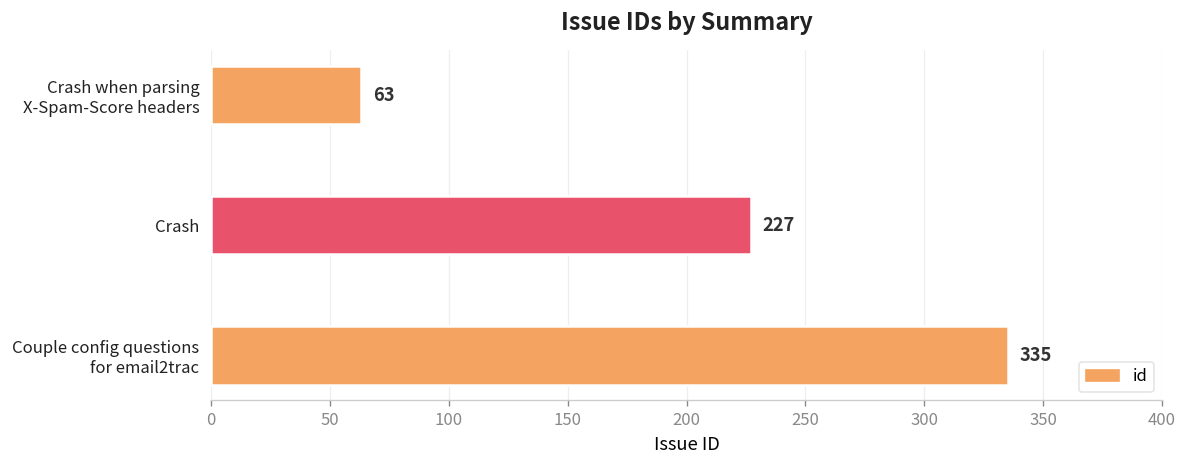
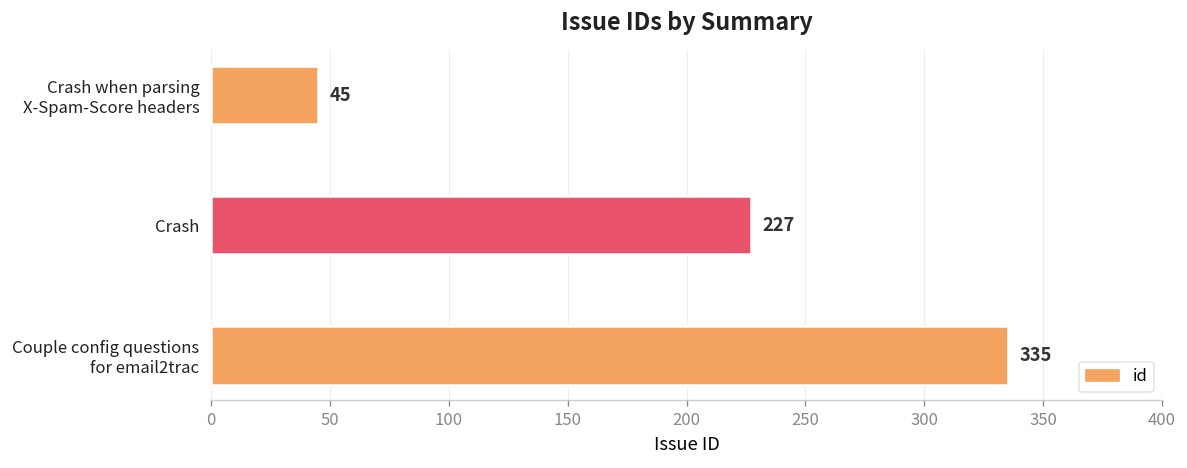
Crash when parsing X-Spam-Score headers: 63 -> 45
